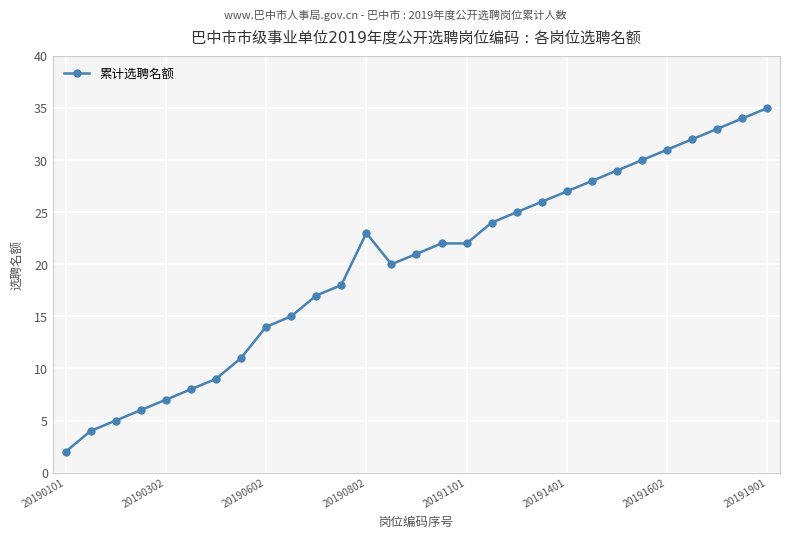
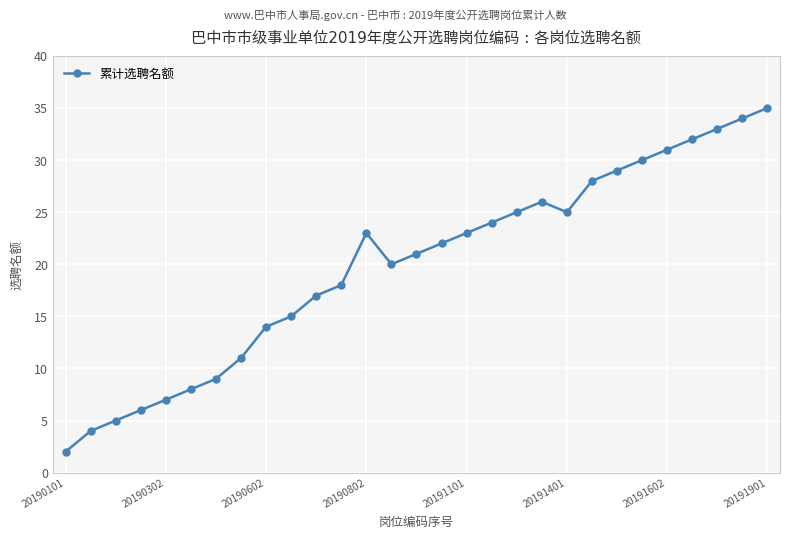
20191101: 22 -> 23
20191401: 27 -> 25
